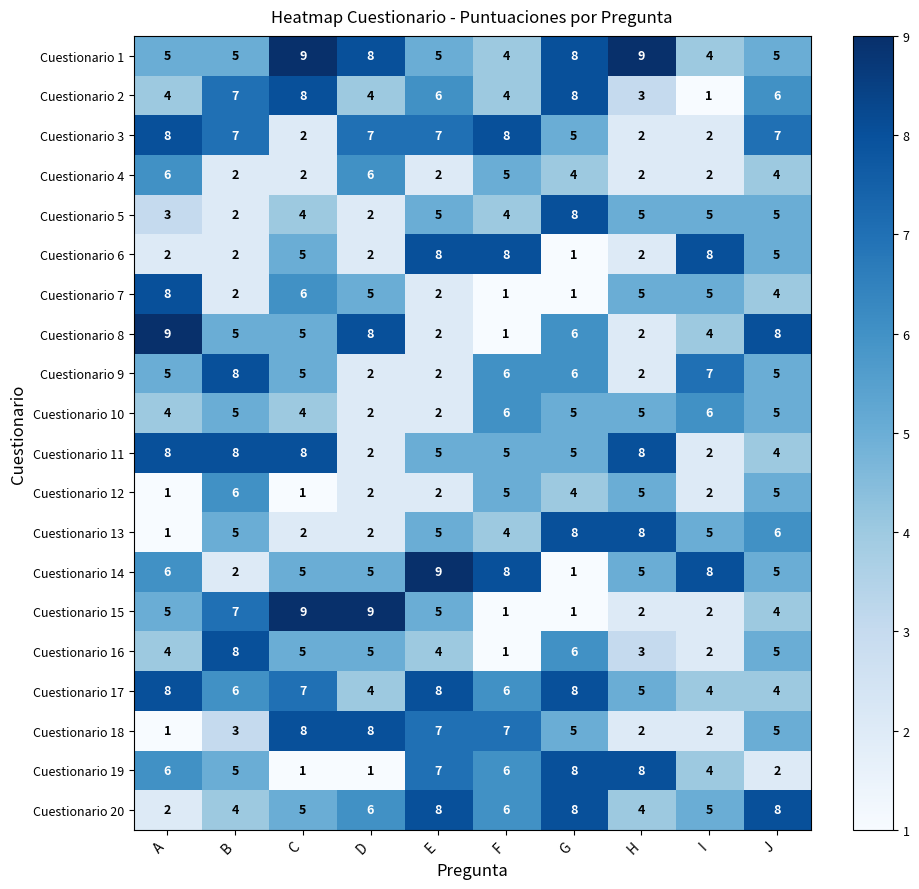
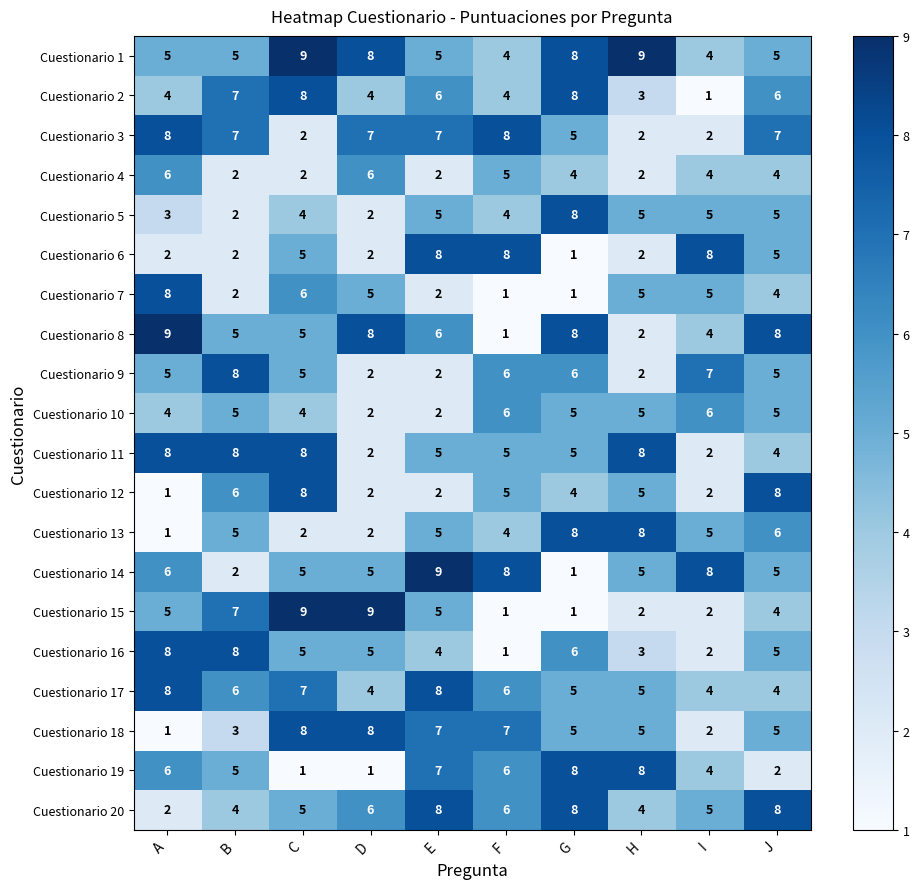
Cuestionario 4, I: 2 -> 4
Cuestionario 8, E: 2 -> 6
Cuestionario 8, G: 6 -> 8
Cuestionario 12, C: 1 -> 8
Cuestionario 12, J: 5 -> 8
Cuestionario 16, A: 4 -> 8
Cuestionario 17, G: 8 -> 5
Cuestionario 18, H: 2 -> 5
